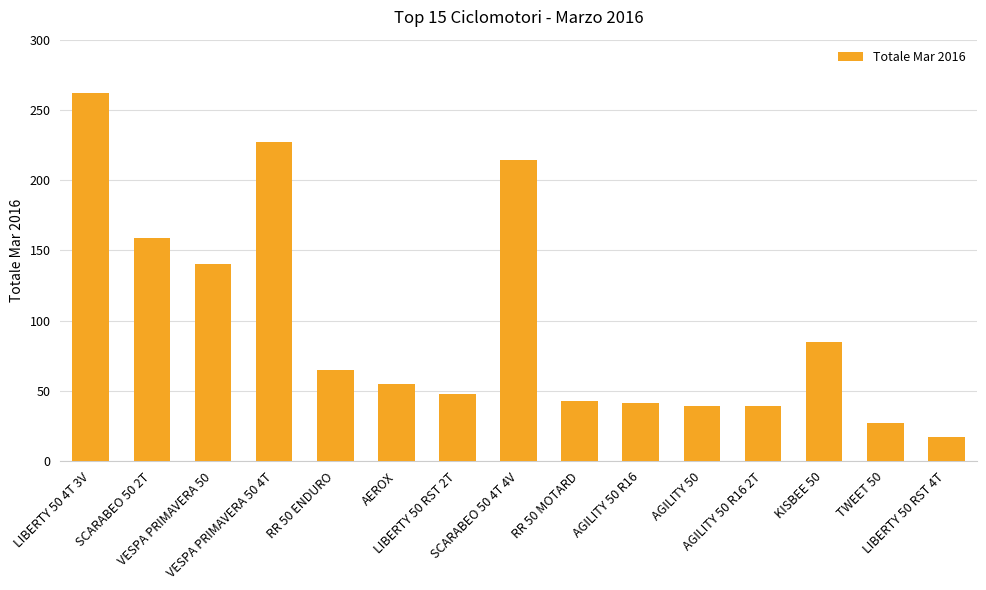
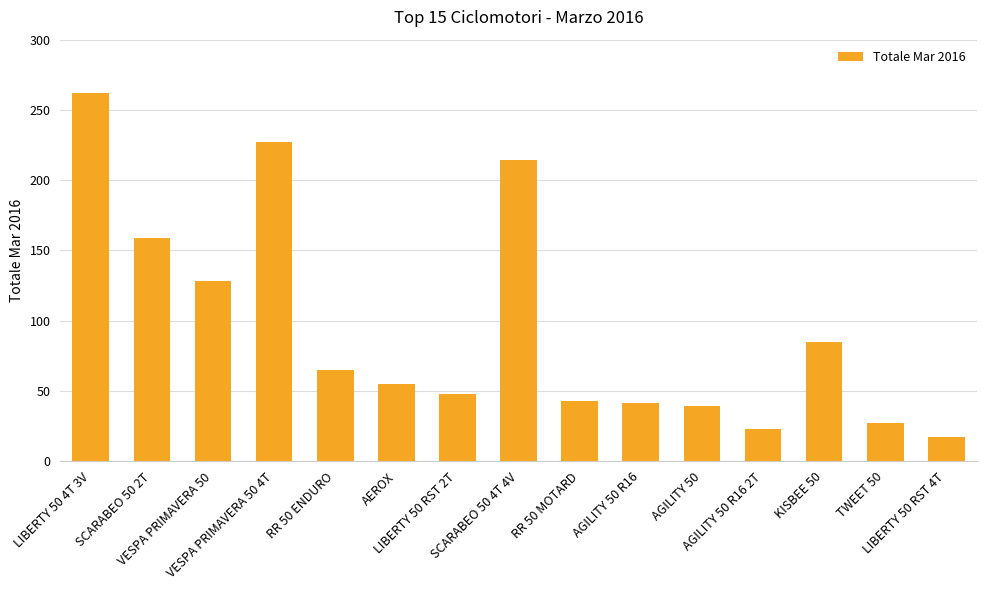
VESPA PRIMAVERA 50: 140 -> 128
AGILITY 50 R16 2T: 39 -> 23
